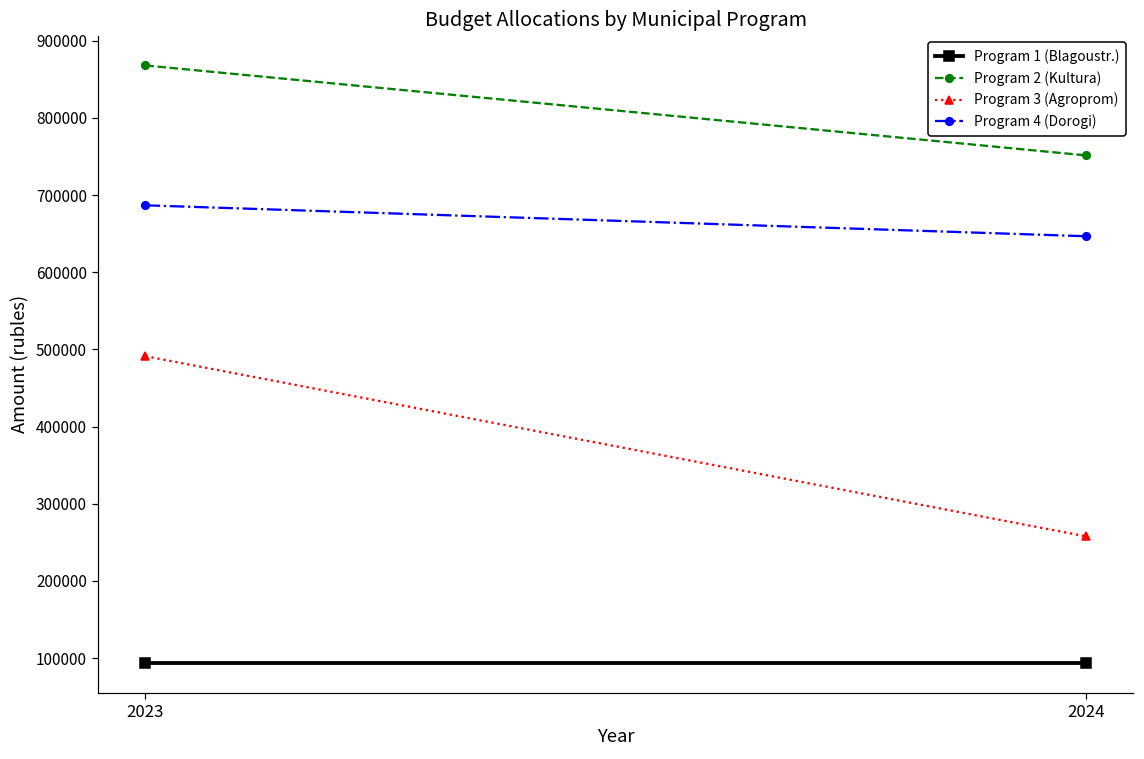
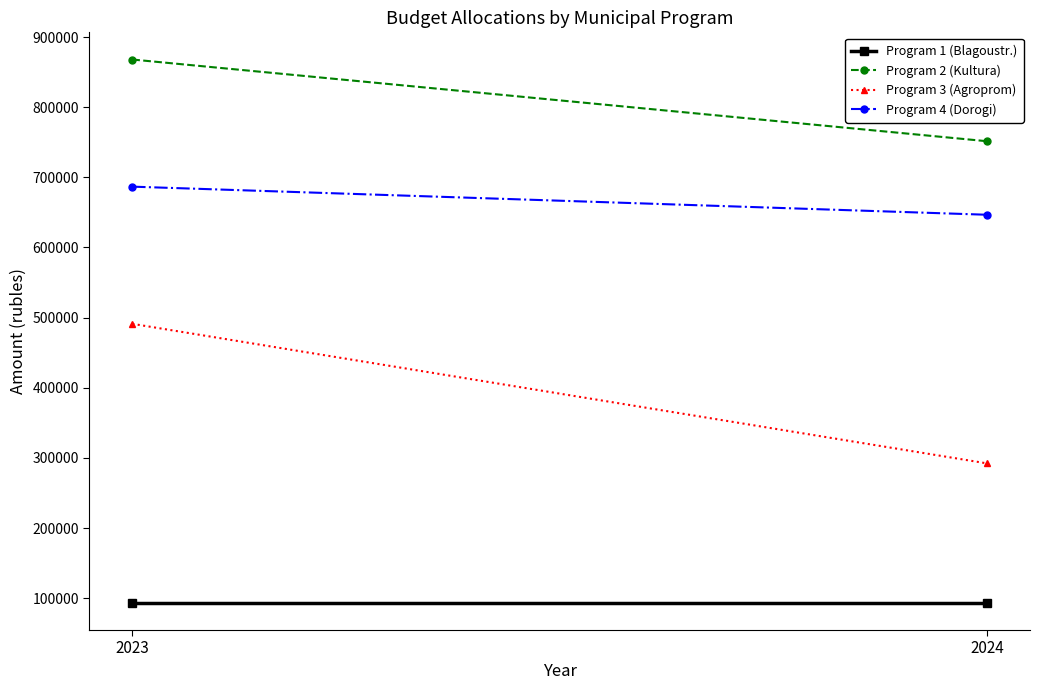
Program 3 (Agroprom), 2024: 260000 -> 290000
